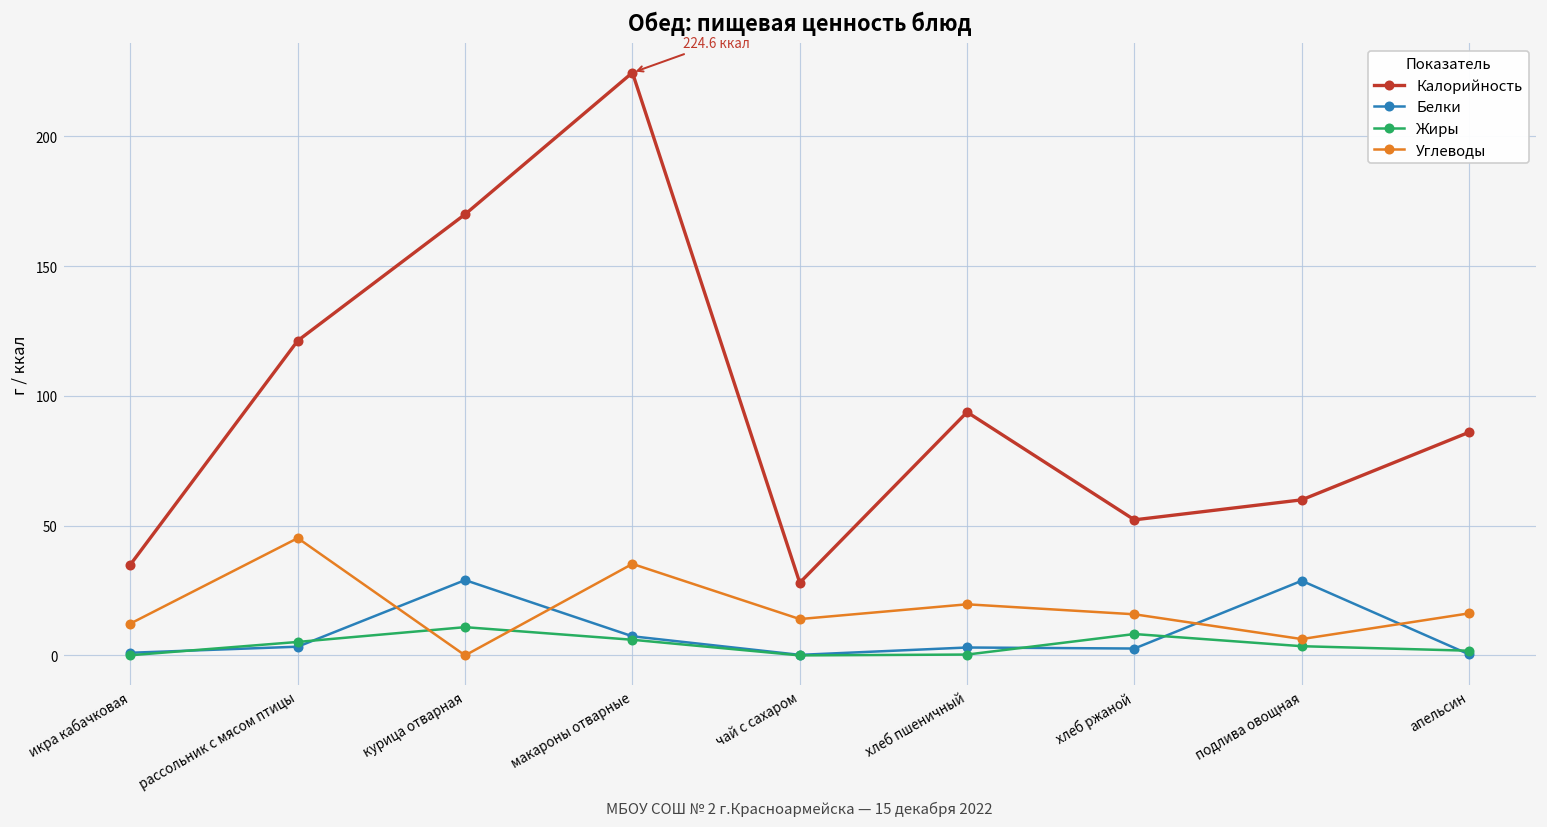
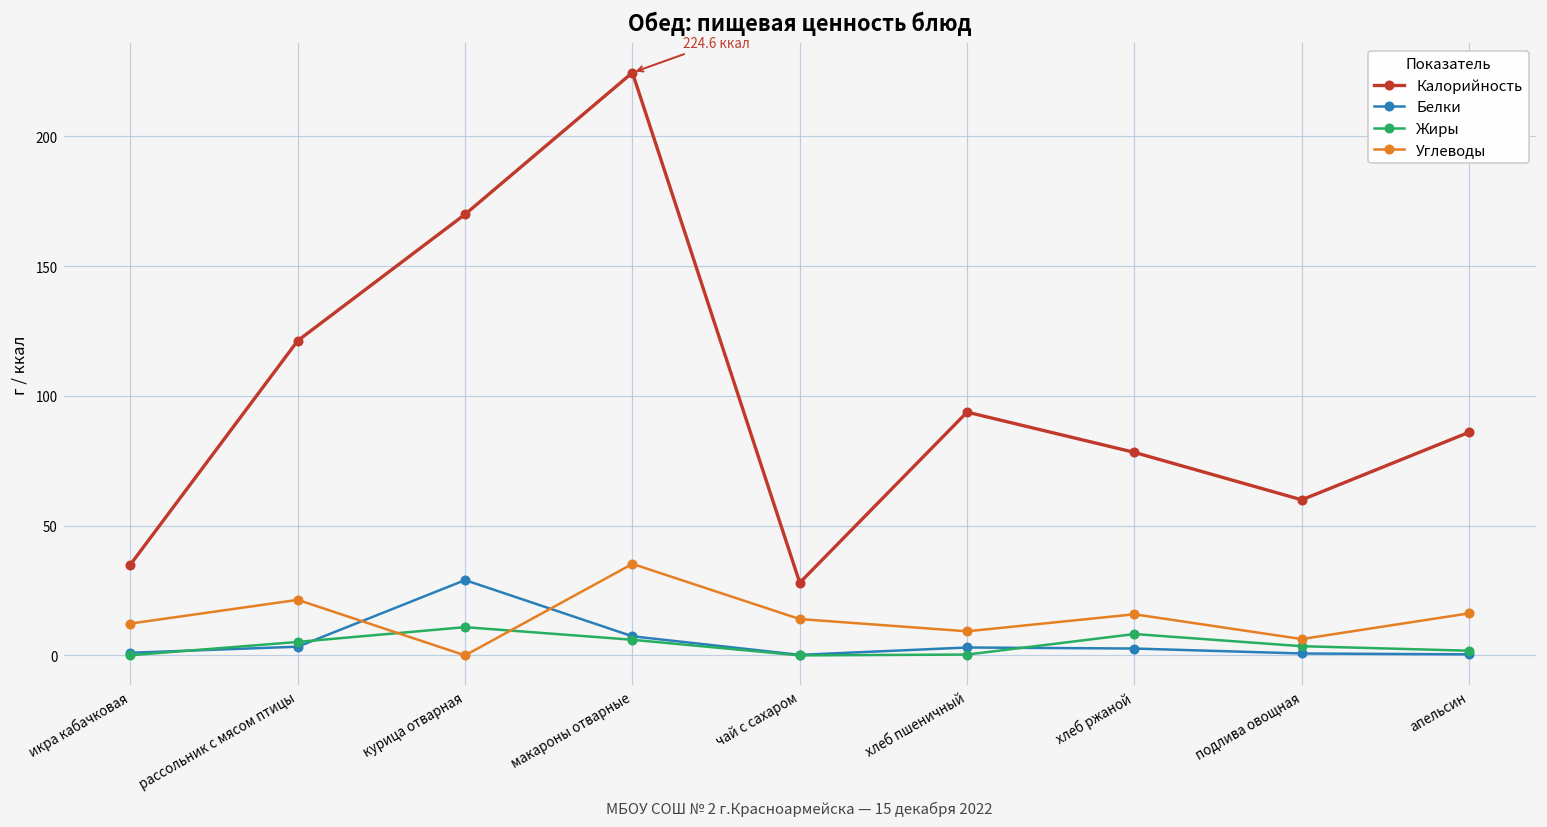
Углеводы, рассольник с мясом птицы: 45 -> 21
Углеводы, хлеб пшеничный: 20 -> 9
Калорийность, хлеб ржаной: 52 -> 78
Белки, подлива овощная: 29 -> 1
